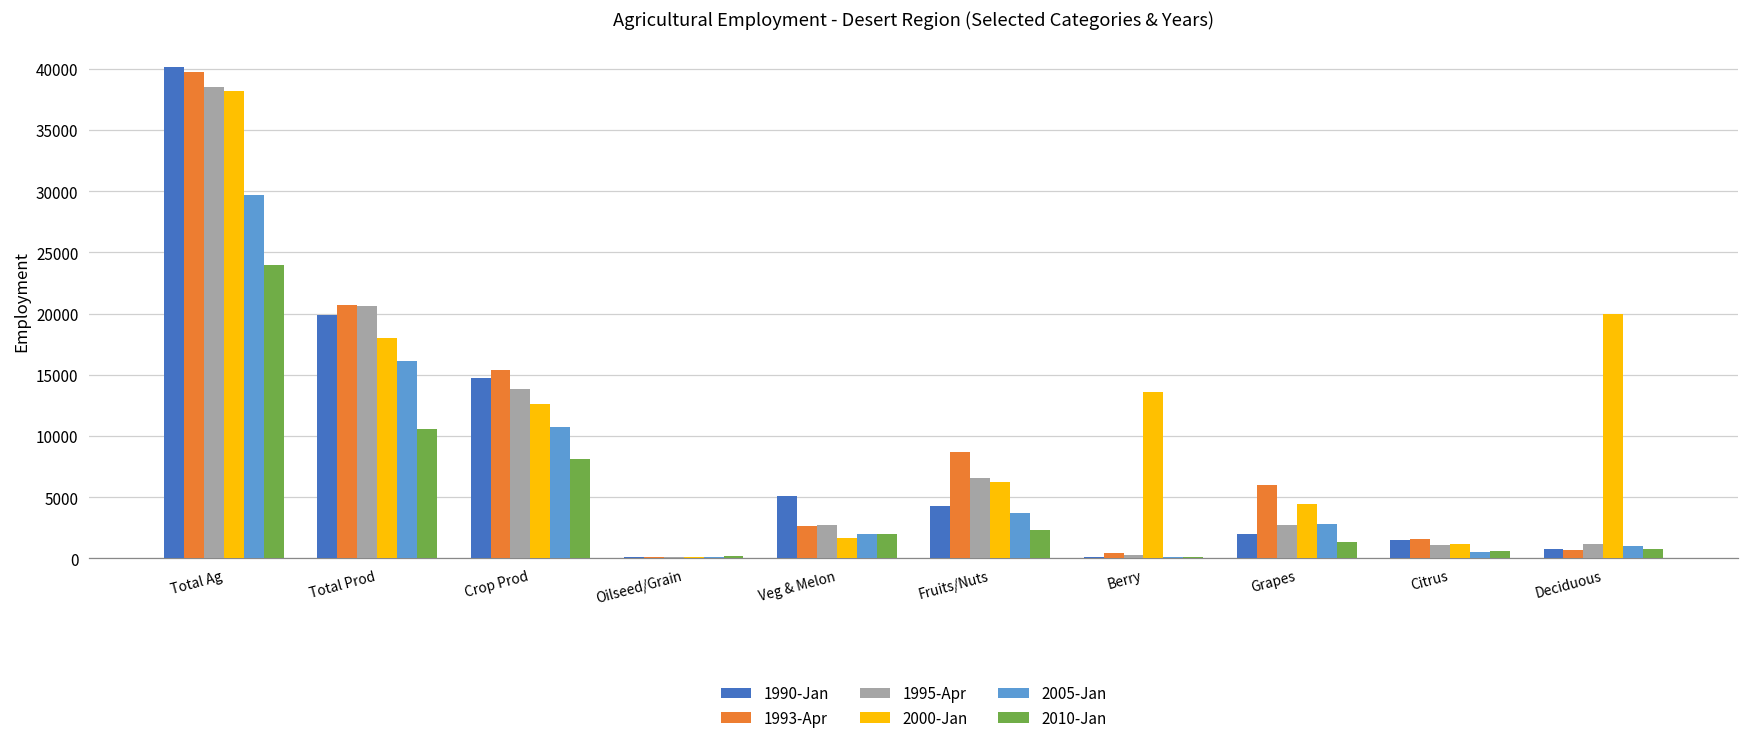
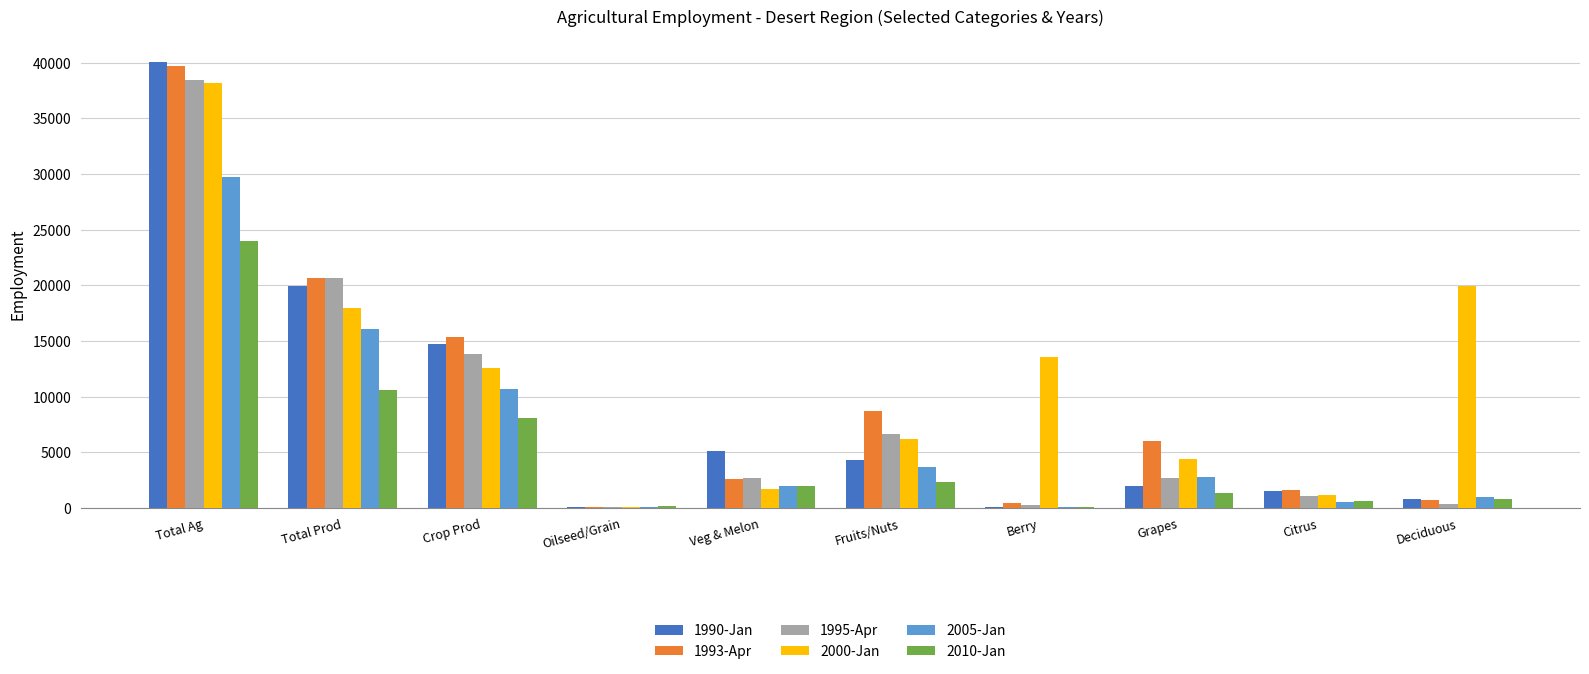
1995-Apr, Deciduous: 1200 -> 400
